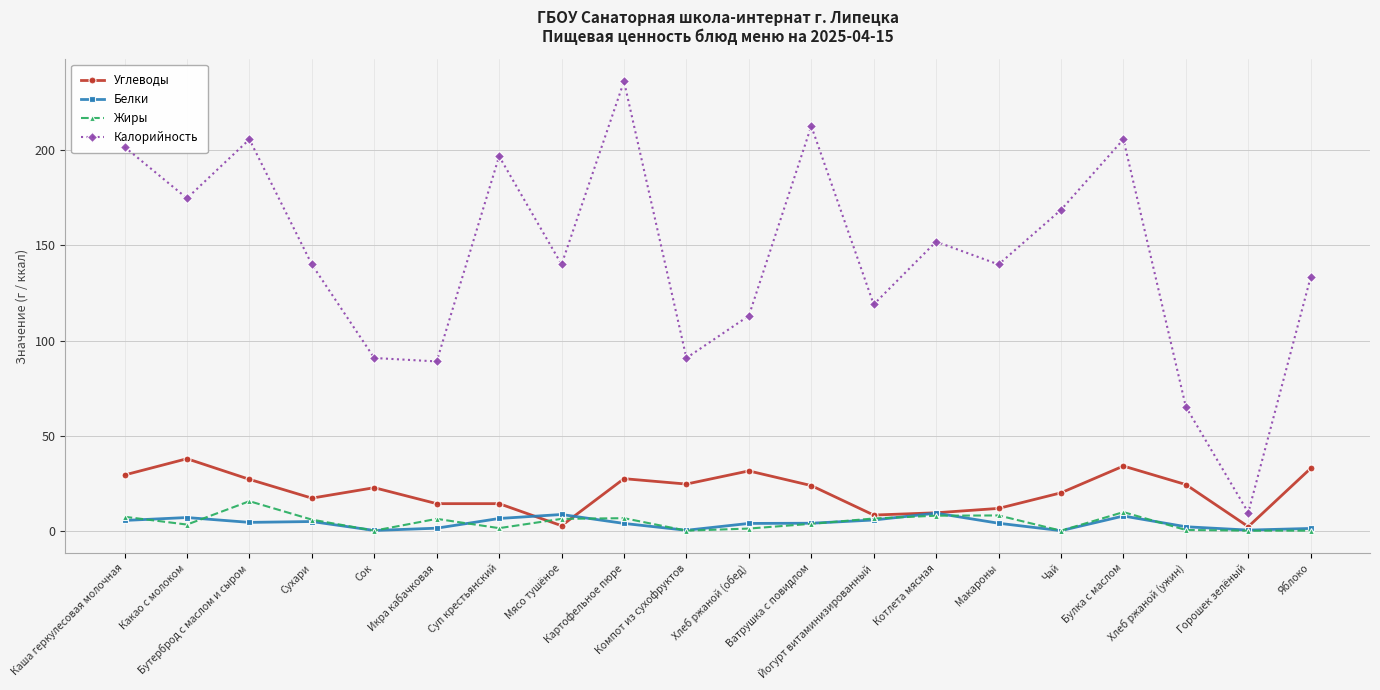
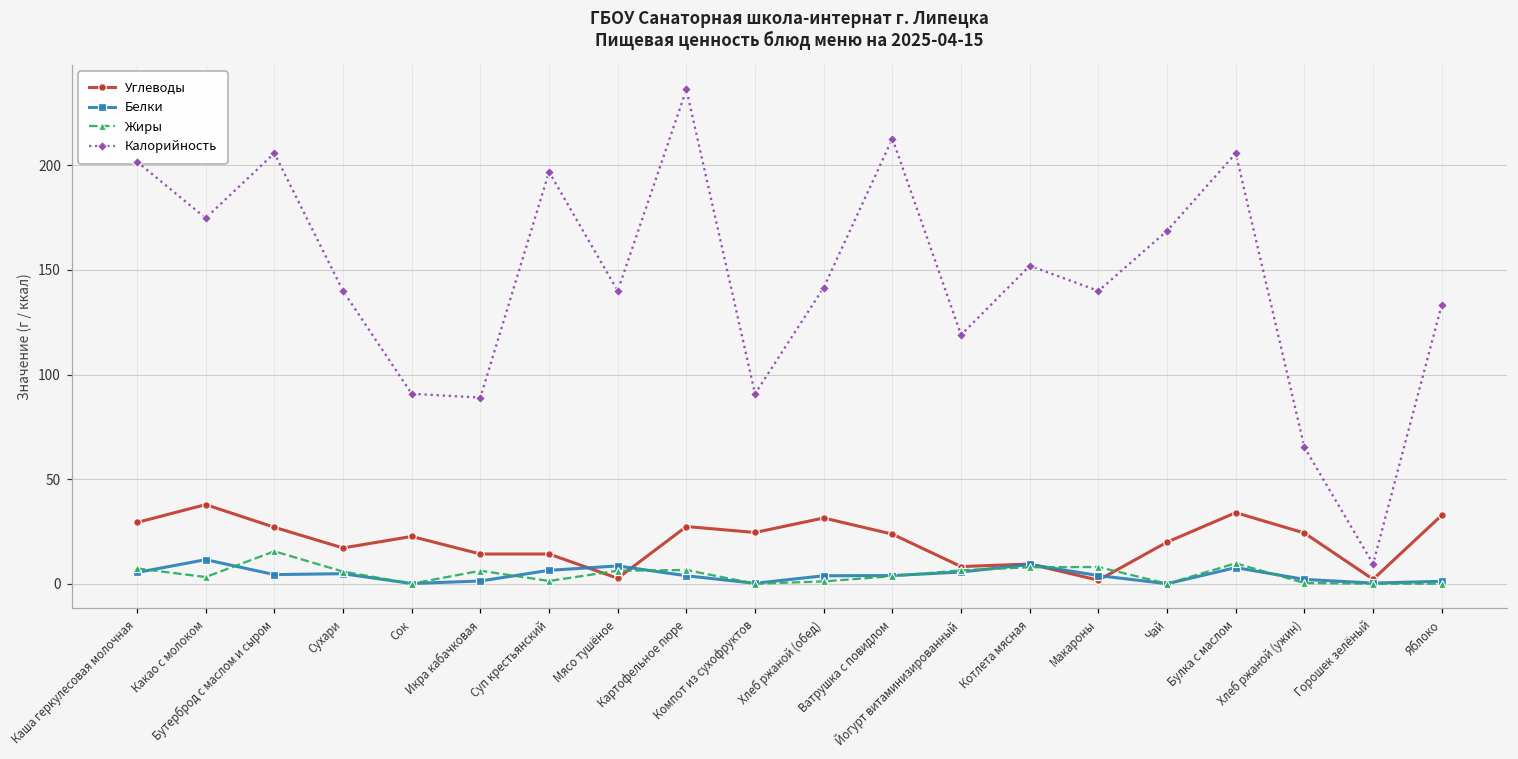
Белки, Какао с молоком: 7 -> 12
Калорийность, Хлеб ржаной (обед): 113 -> 142
Углеводы, Макароны: 12 -> 2
